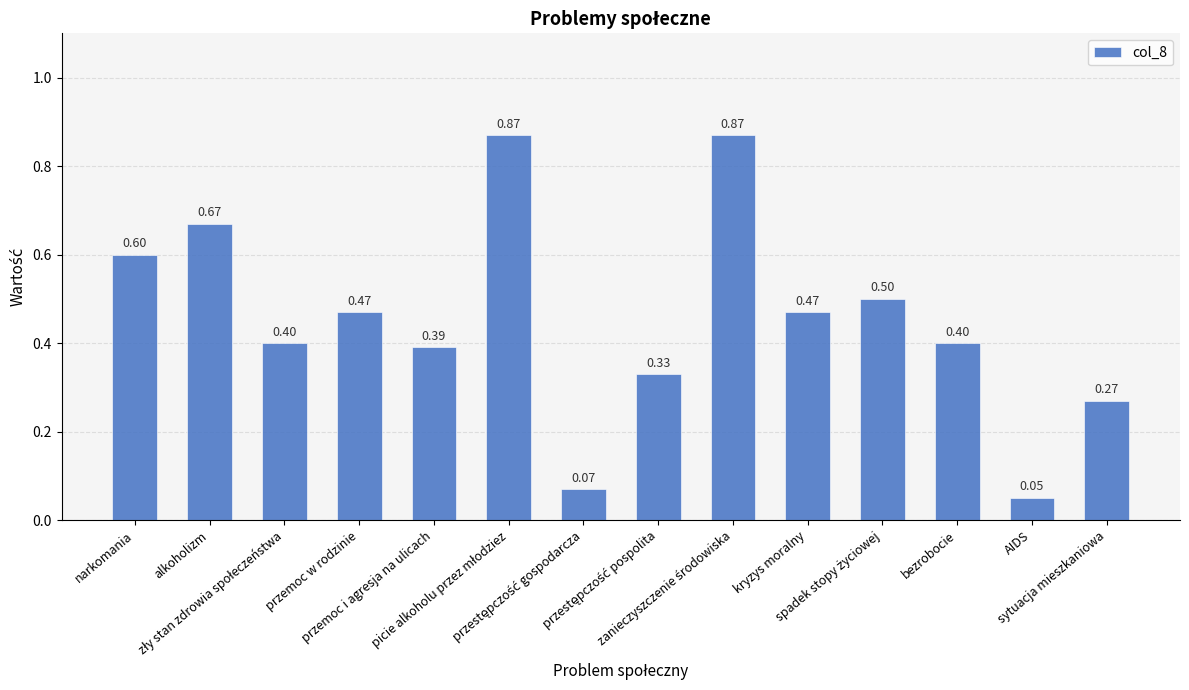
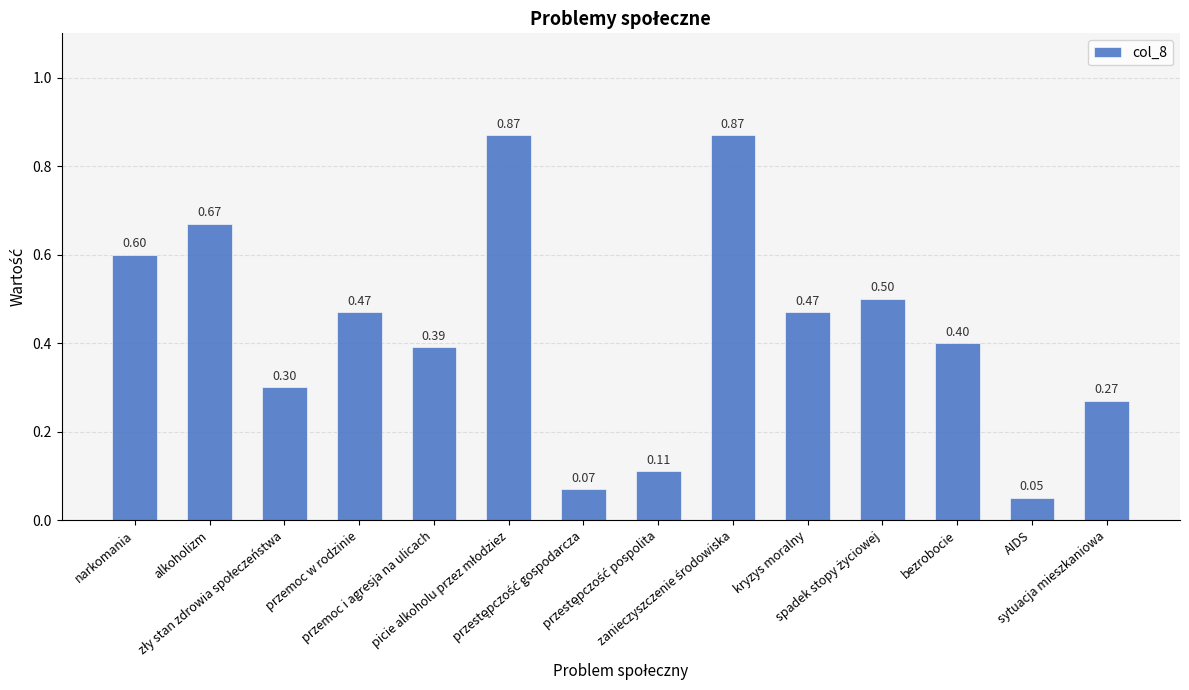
zły stan zdrowia społeczeństwa: 0.40 -> 0.30
przestępczość pospolita: 0.33 -> 0.11
